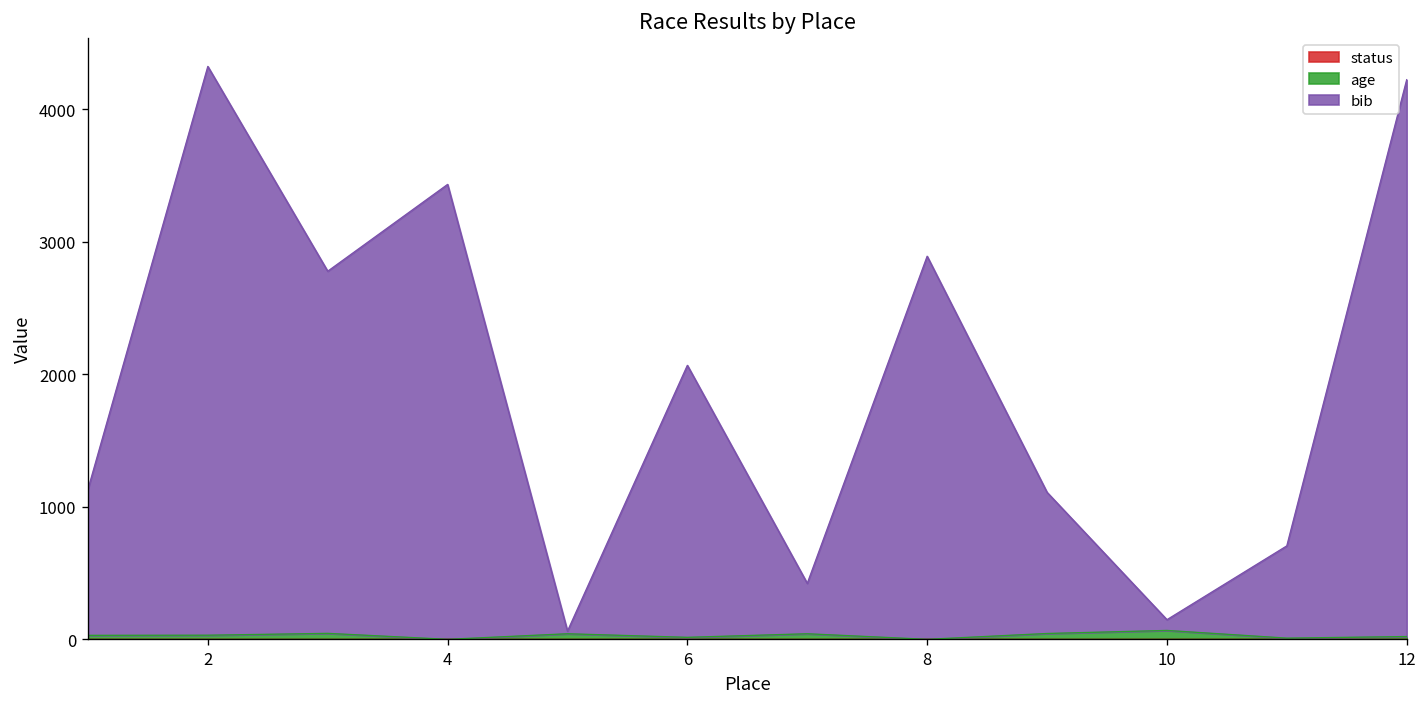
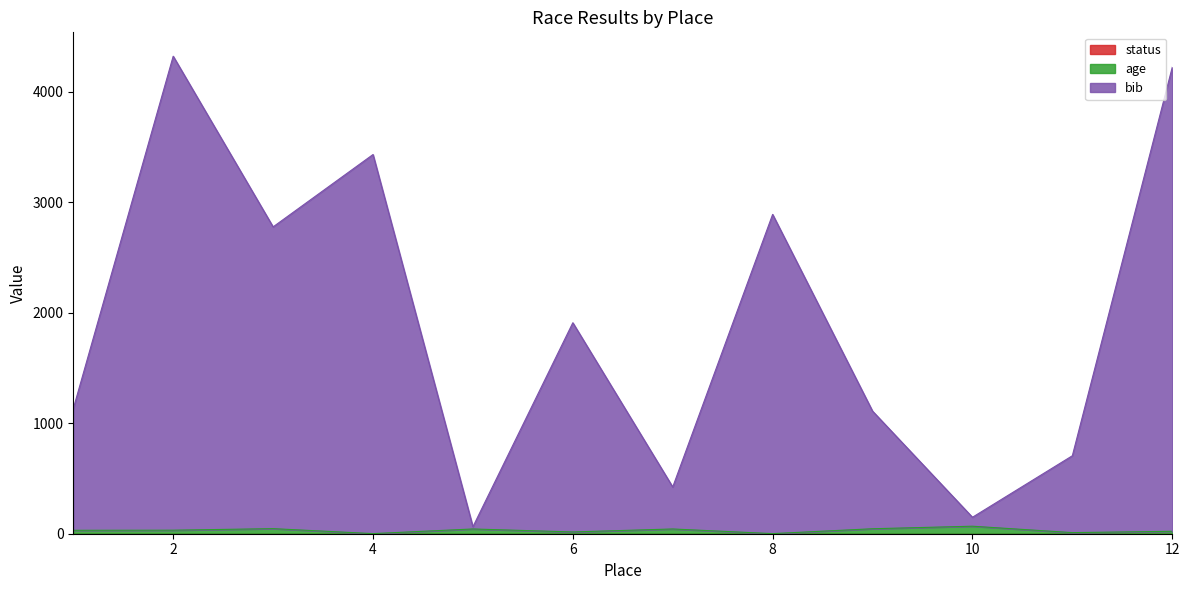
bib, 6: 2050 -> 1890
